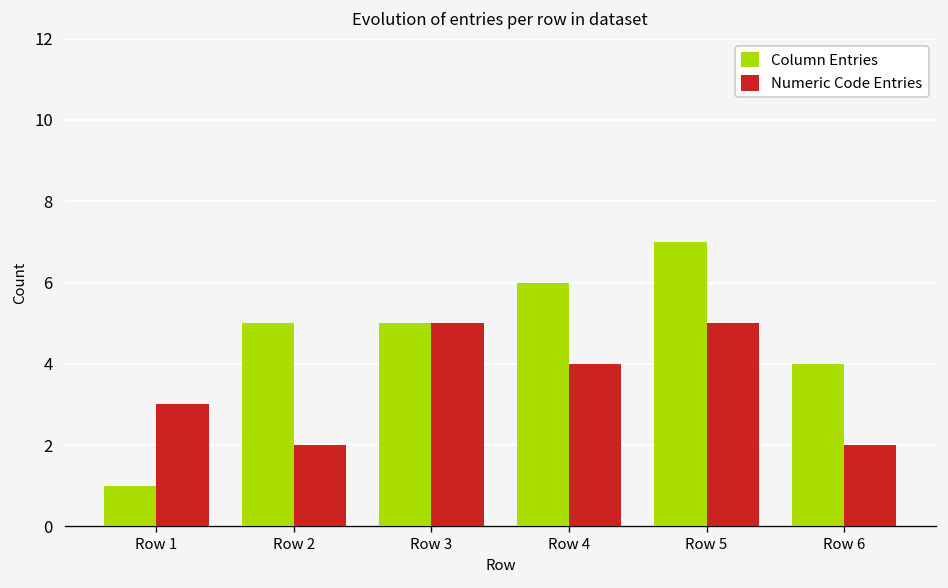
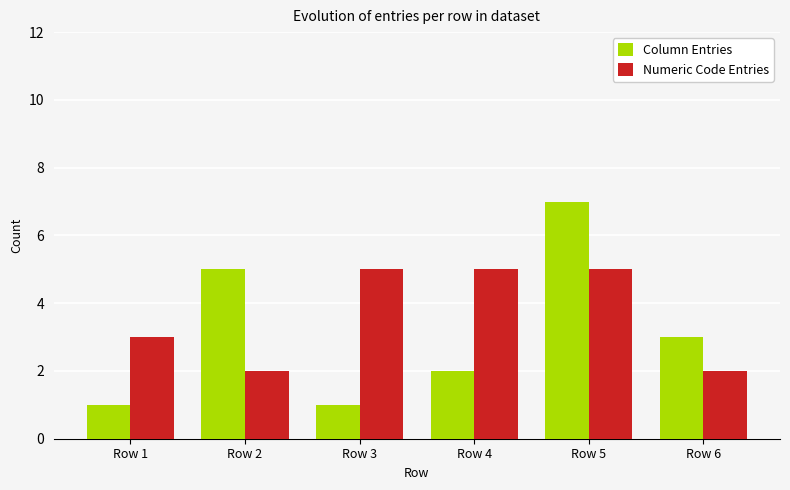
Column Entries, Row 3: 5 -> 1
Column Entries, Row 4: 6 -> 2
Numeric Code Entries, Row 4: 4 -> 5
Column Entries, Row 6: 4 -> 3
